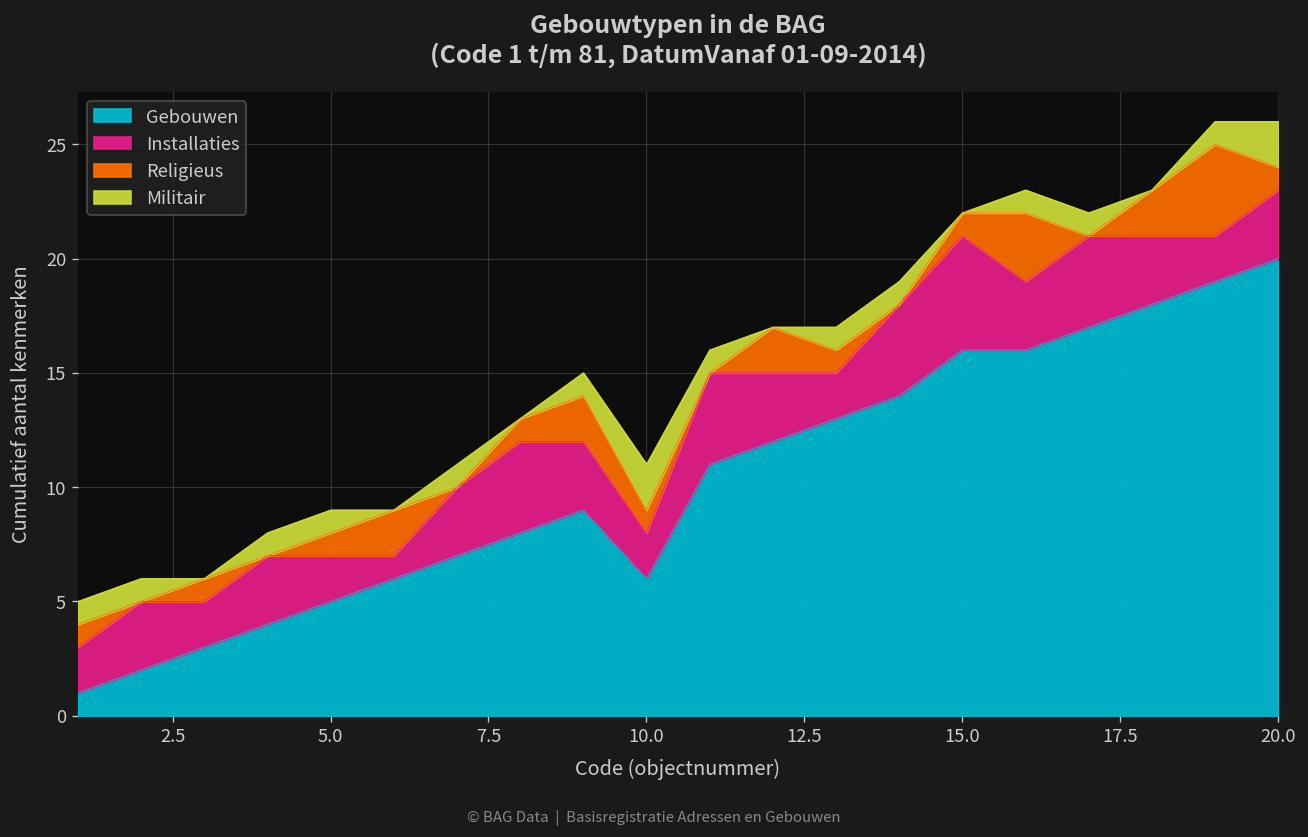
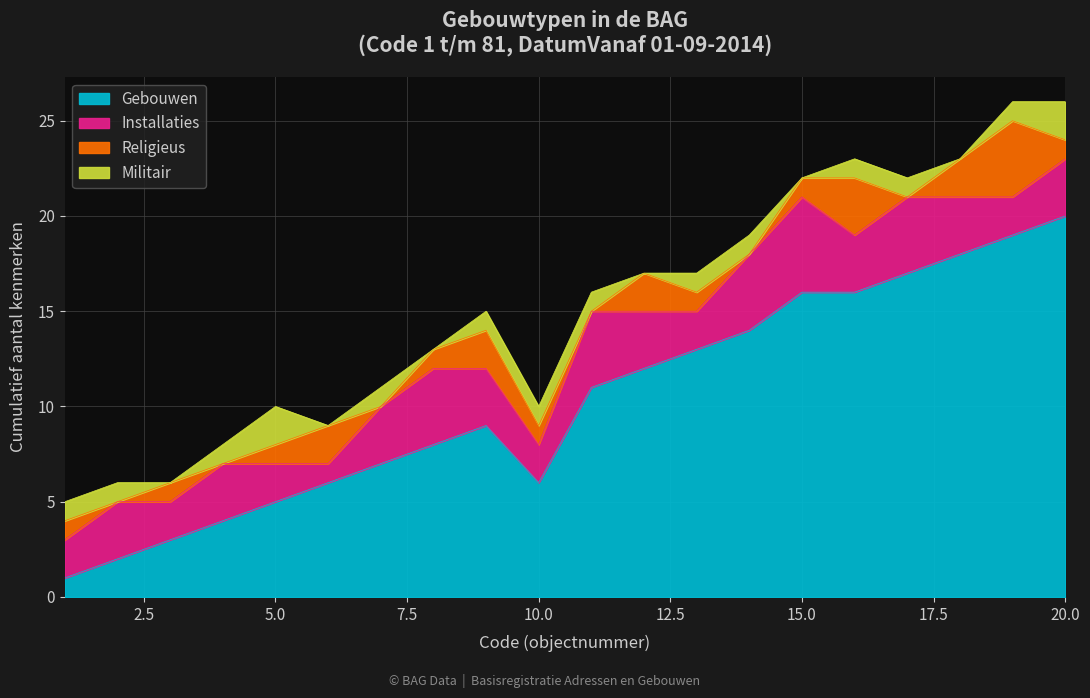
Militair, 5.0: 1 -> 2
Militair, 10.0: 2 -> 1
